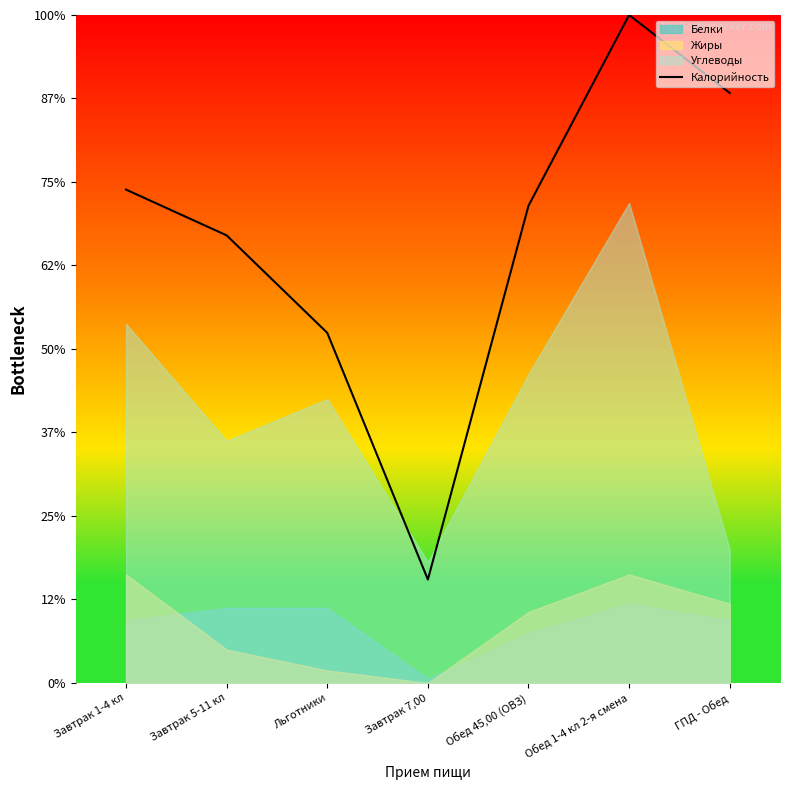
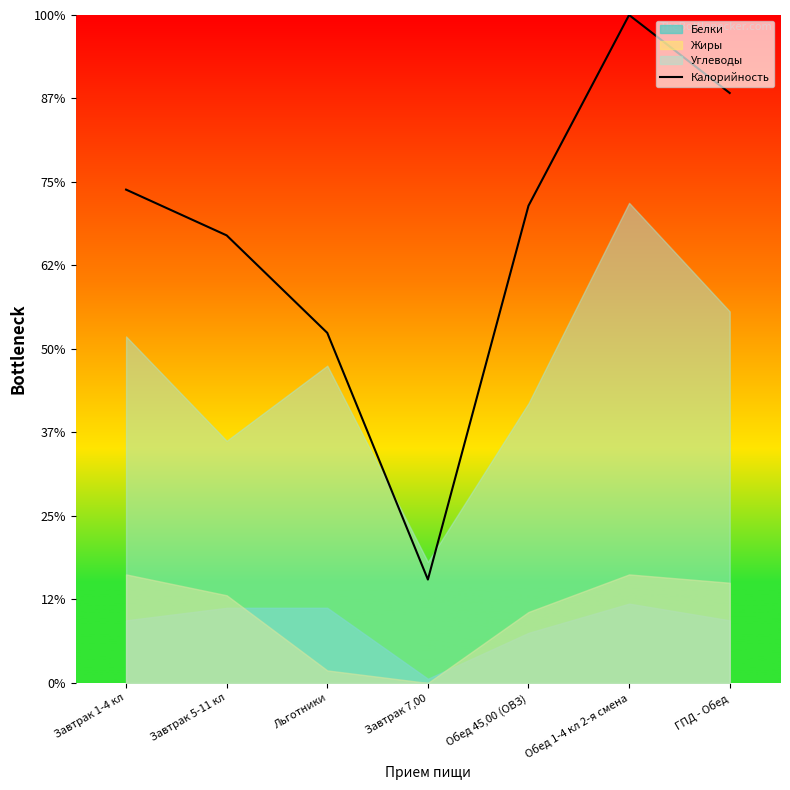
Углеводы, Завтрак 1-4 кл: 54% -> 52%
Жиры, Завтрак 5-11 кл: 5% -> 13%
Углеводы, Льготники: 43% -> 48%
Углеводы, Обед 45,00 (ОВЗ): 46% -> 42%
Жиры, ГПД - Обед: 12% -> 15%
Углеводы, ГПД - Обед: 20% -> 56%
